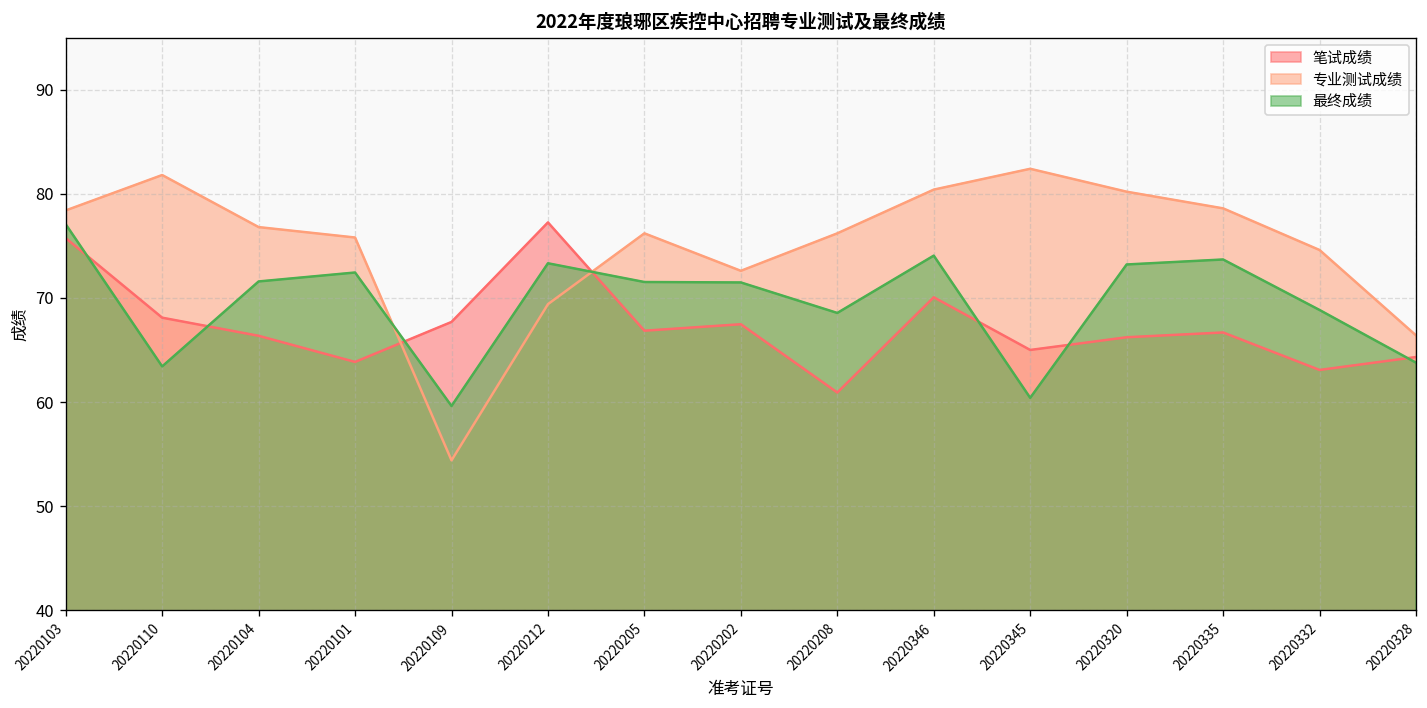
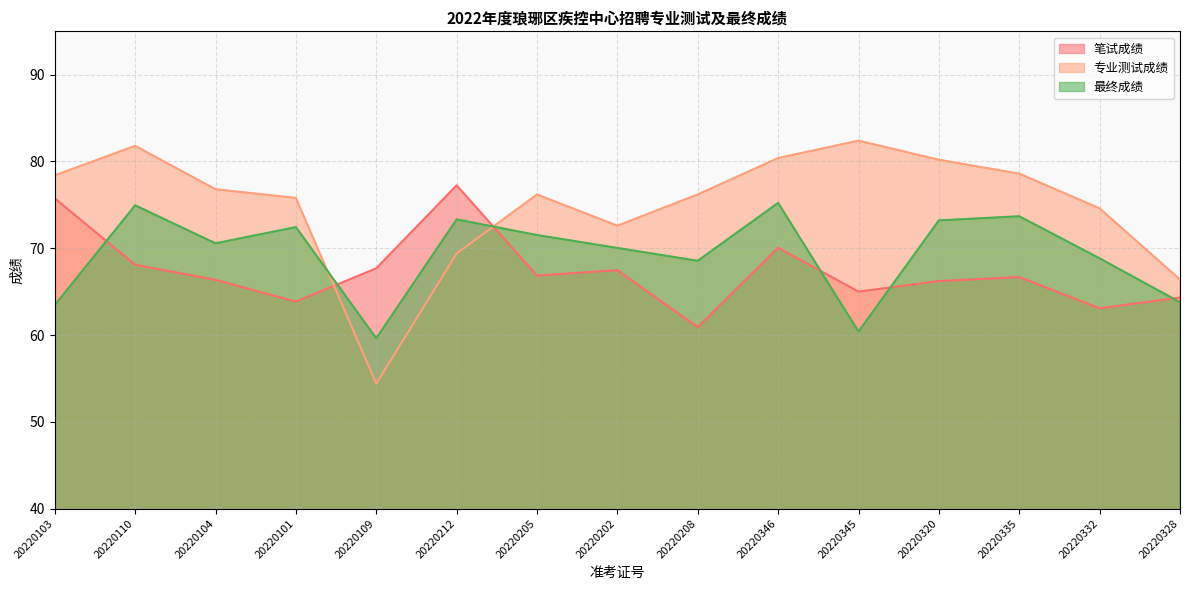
最终成绩, 20220103: 77 -> 63
最终成绩, 20220110: 63 -> 75
最终成绩, 20220104: 72 -> 71
最终成绩, 20220202: 71 -> 70
最终成绩, 20220346: 74 -> 75
